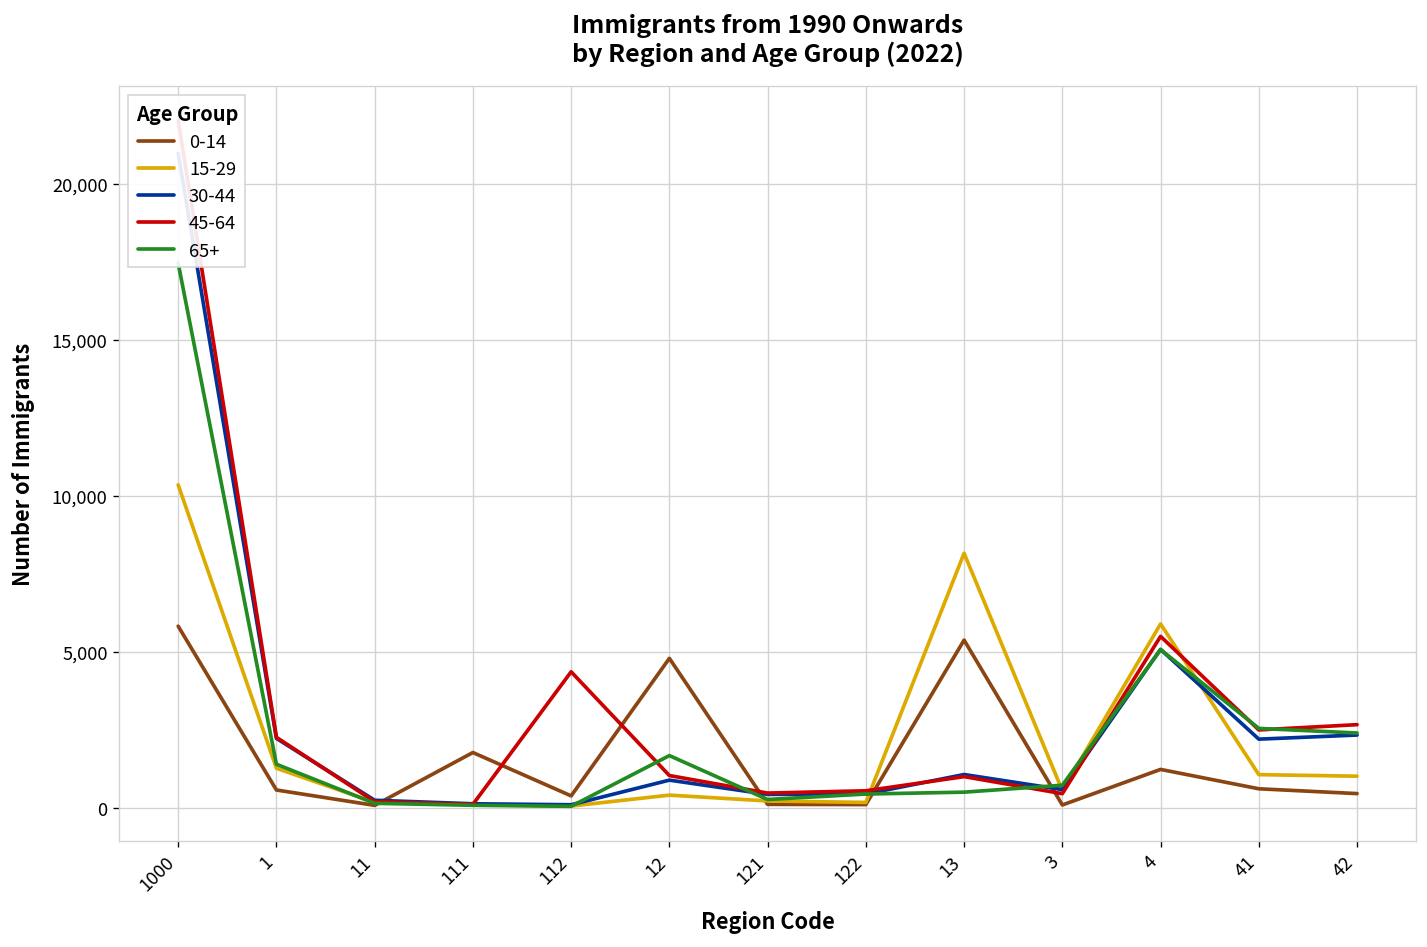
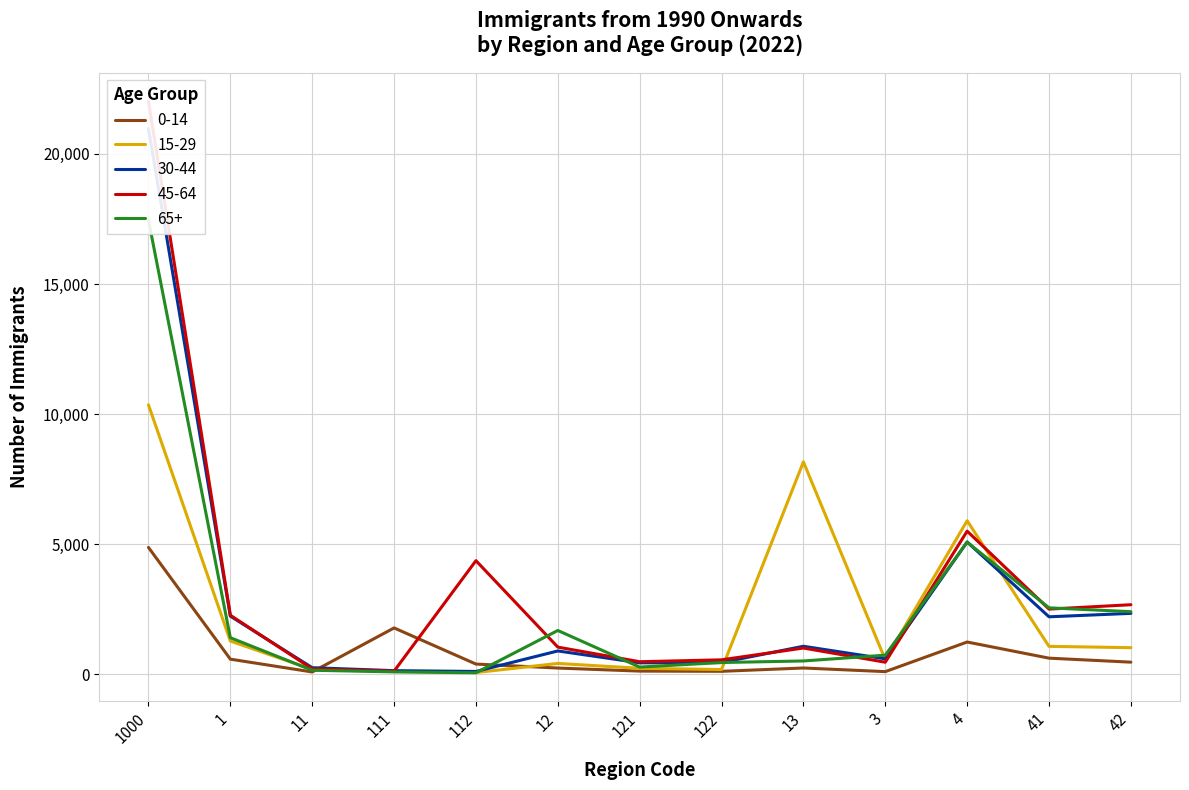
0-14, 1000: 5,800 -> 4,900
0-14, 12: 4,800 -> 200
0-14, 13: 5,400 -> 200
